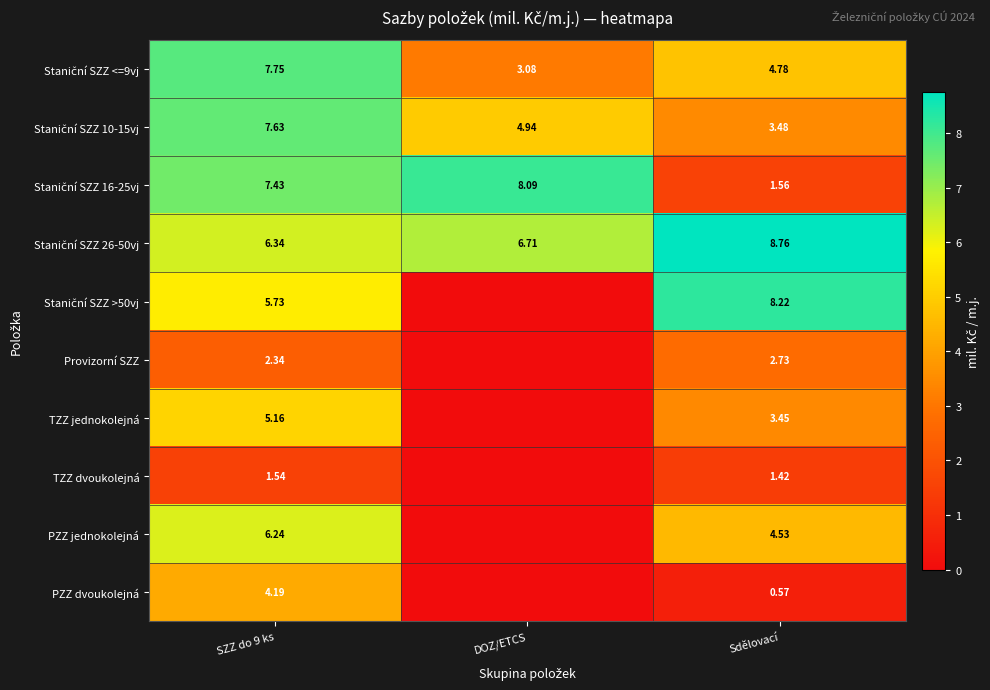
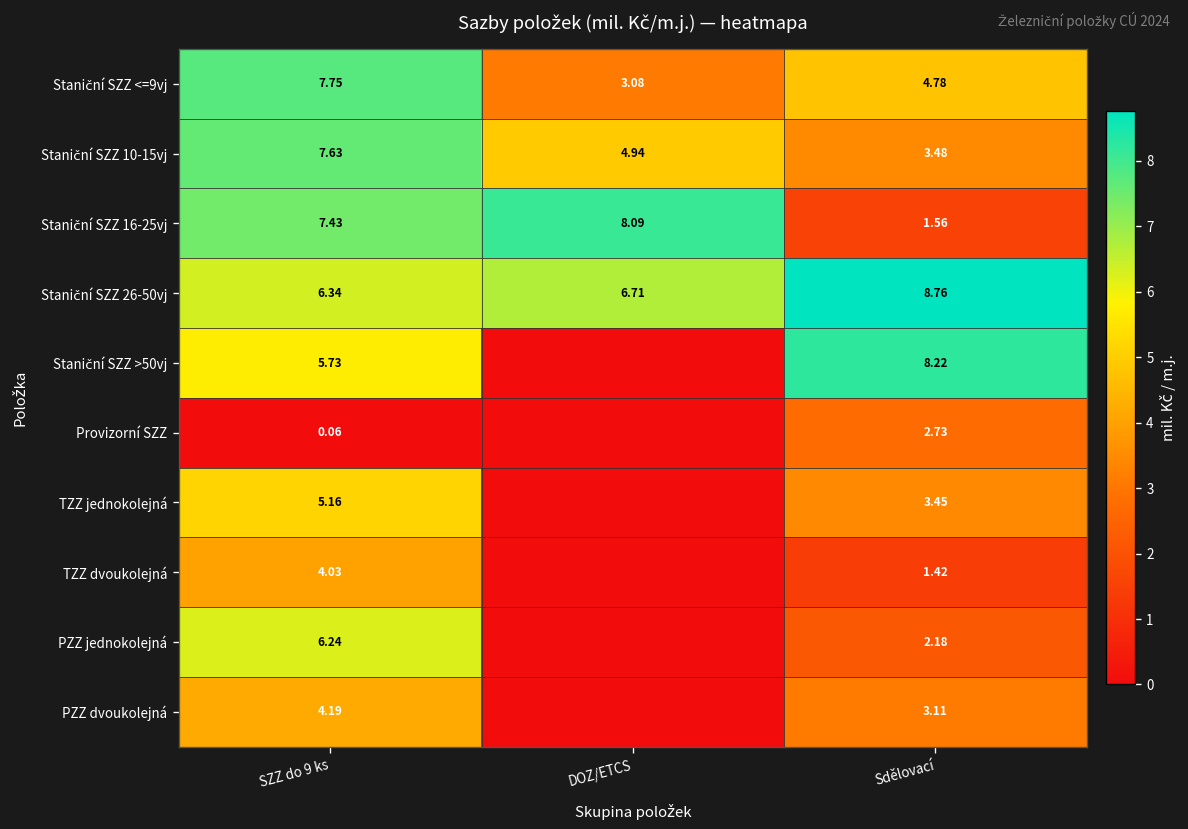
Provizorní SZZ, SZZ do 9 ks: 2.34 -> 0.06
TZZ dvoukolejná, SZZ do 9 ks: 1.54 -> 4.03
PZZ jednokolejná, Sdělovací: 4.53 -> 2.18
PZZ dvoukolejná, Sdělovací: 0.57 -> 3.11
